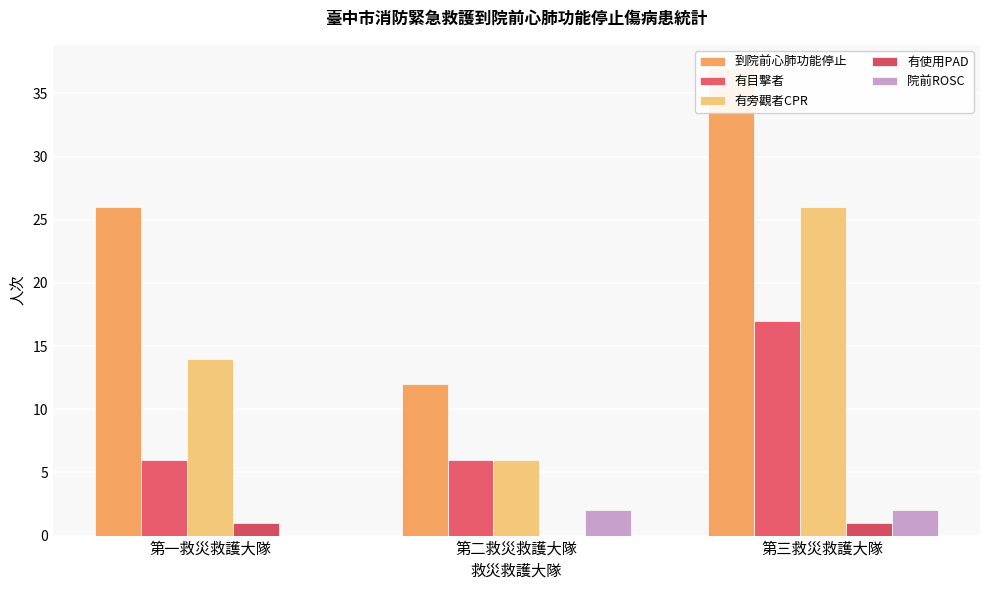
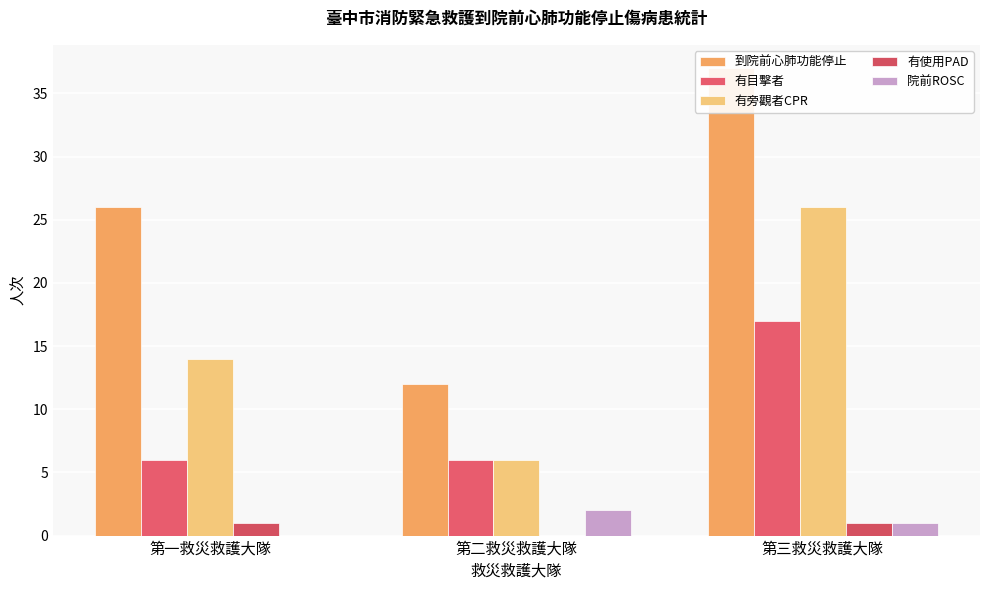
院前ROSC, 第三救災救護大隊: 2 -> 1
